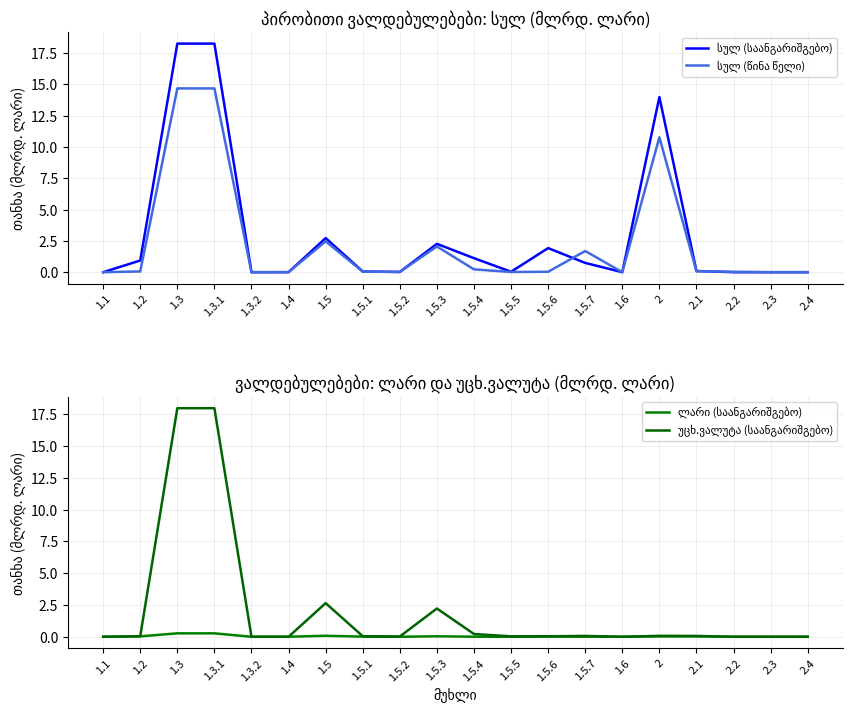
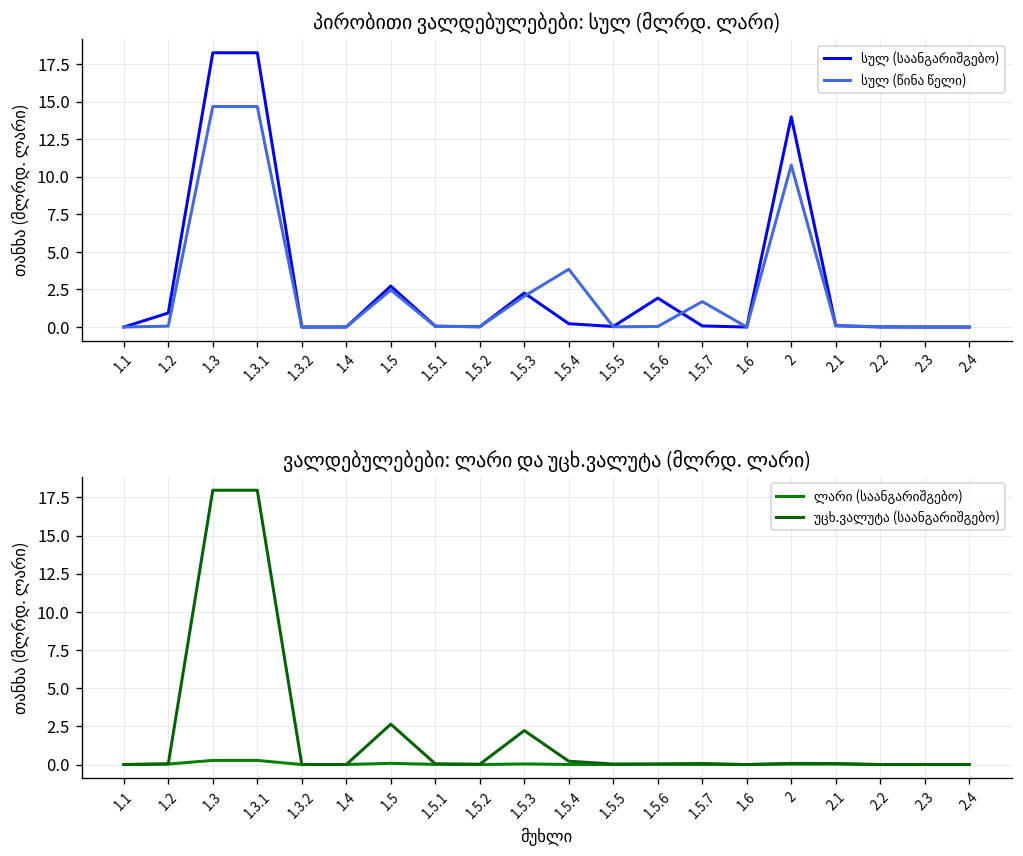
პირობითი ვალდებულებები: სულ (მლრდ. ლარი), სულ (საანგარიშგებო), 1.5.4: 1.1 -> 0.2
პირობითი ვალდებულებები: სულ (მლრდ. ლარი), სულ (წინა წელი), 1.5.4: 0.2 -> 3.8
პირობითი ვალდებულებები: სულ (მლრდ. ლარი), სულ (საანგარიშგებო), 1.5.7: 0.7 -> 0.1
